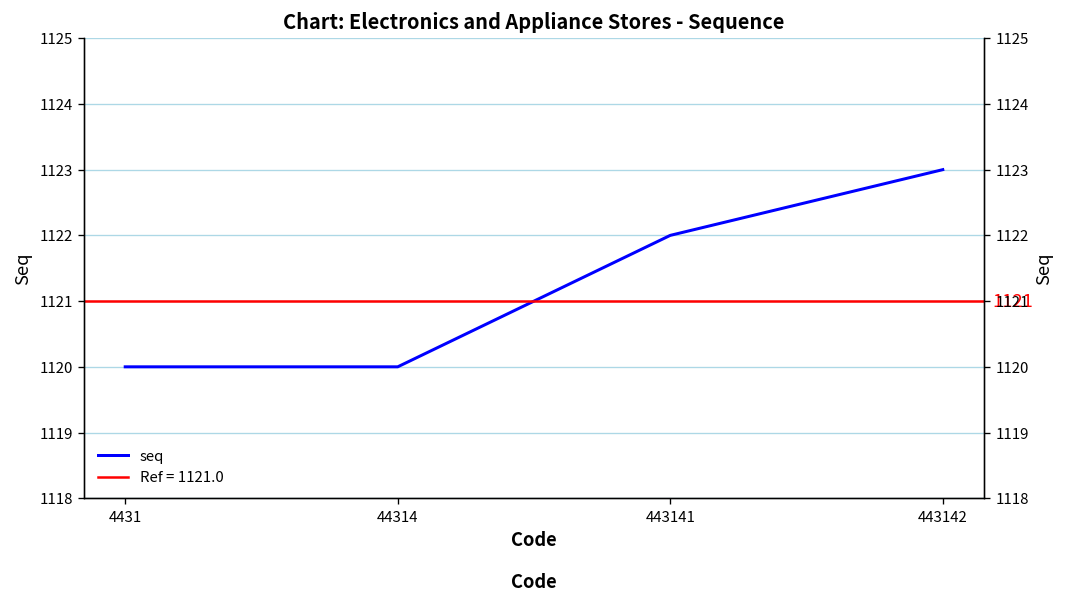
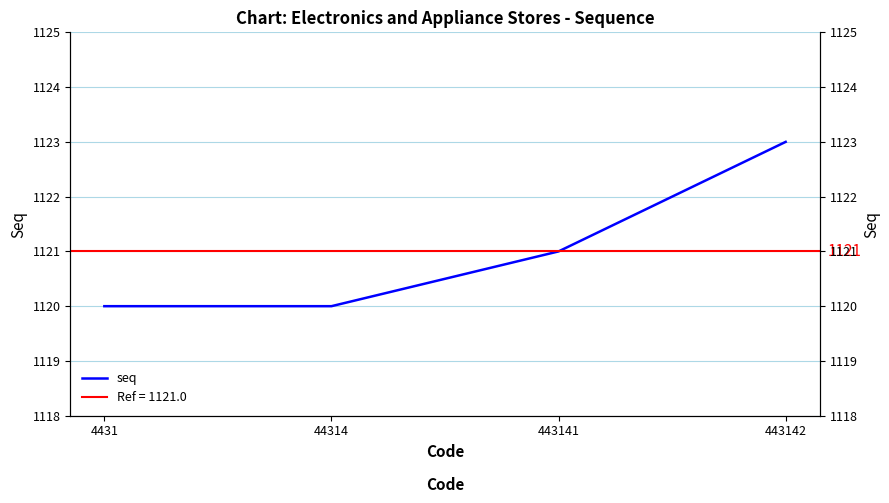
443141: 1122 -> 1121
